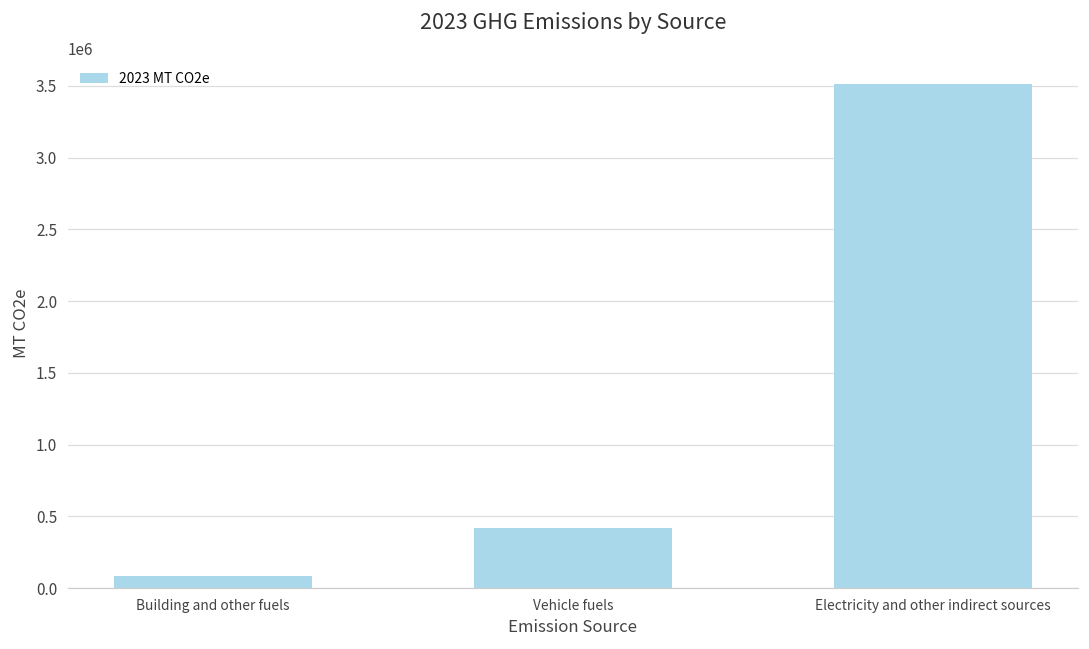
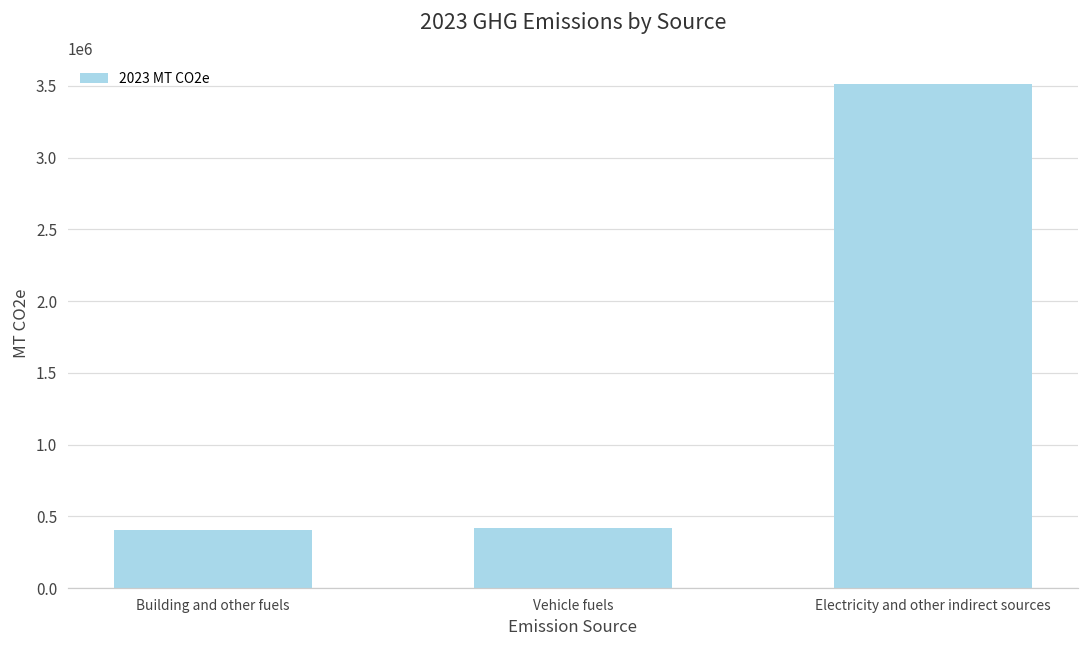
Building and other fuels: 90000 -> 400000
